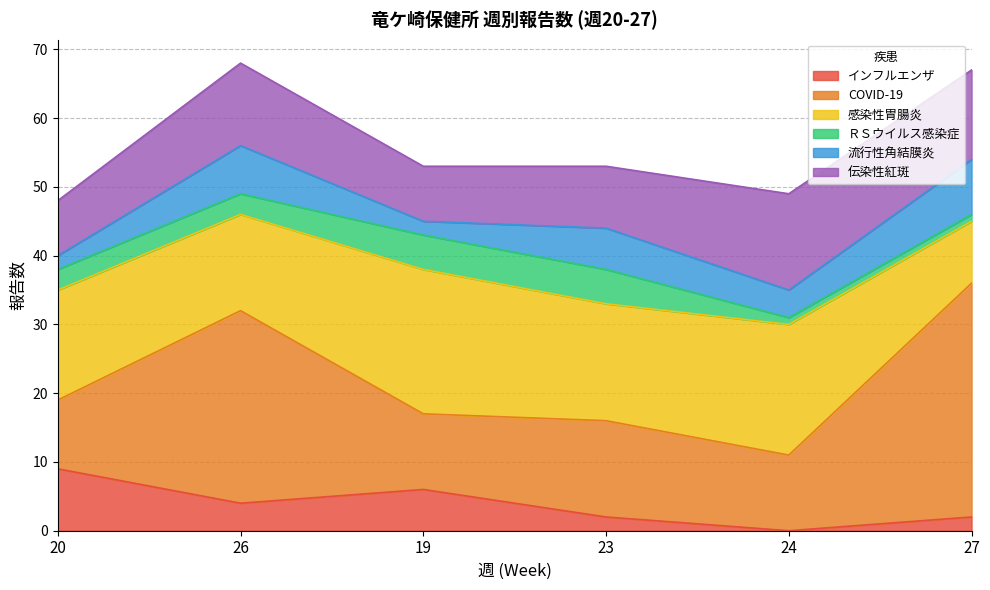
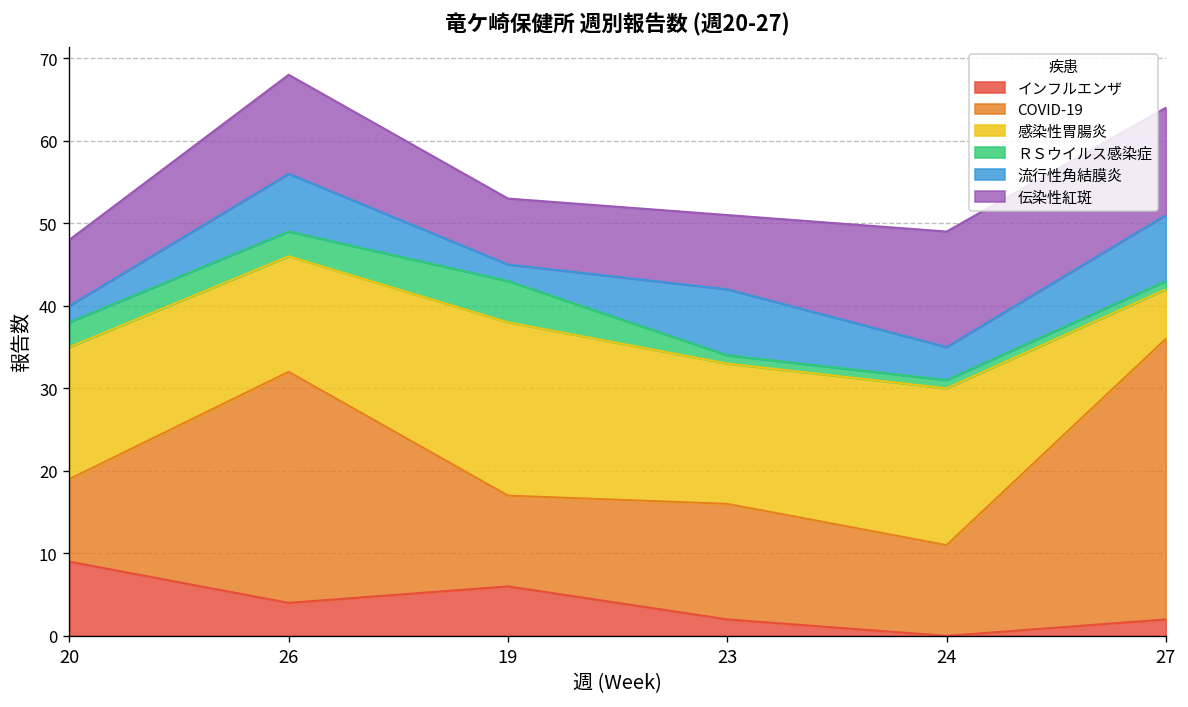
ＲＳウイルス感染症, 23: 5 -> 1
流行性角結膜炎, 23: 6 -> 8
感染性胃腸炎, 27: 9 -> 6
